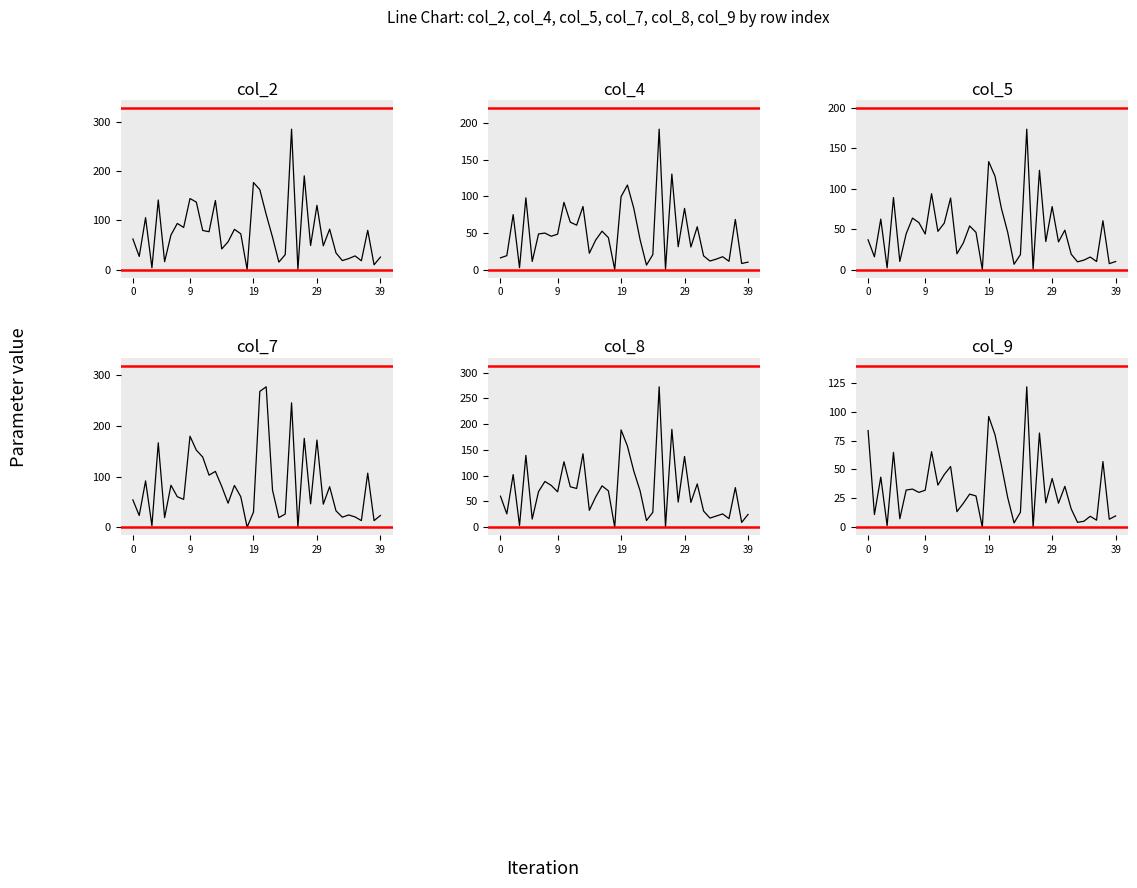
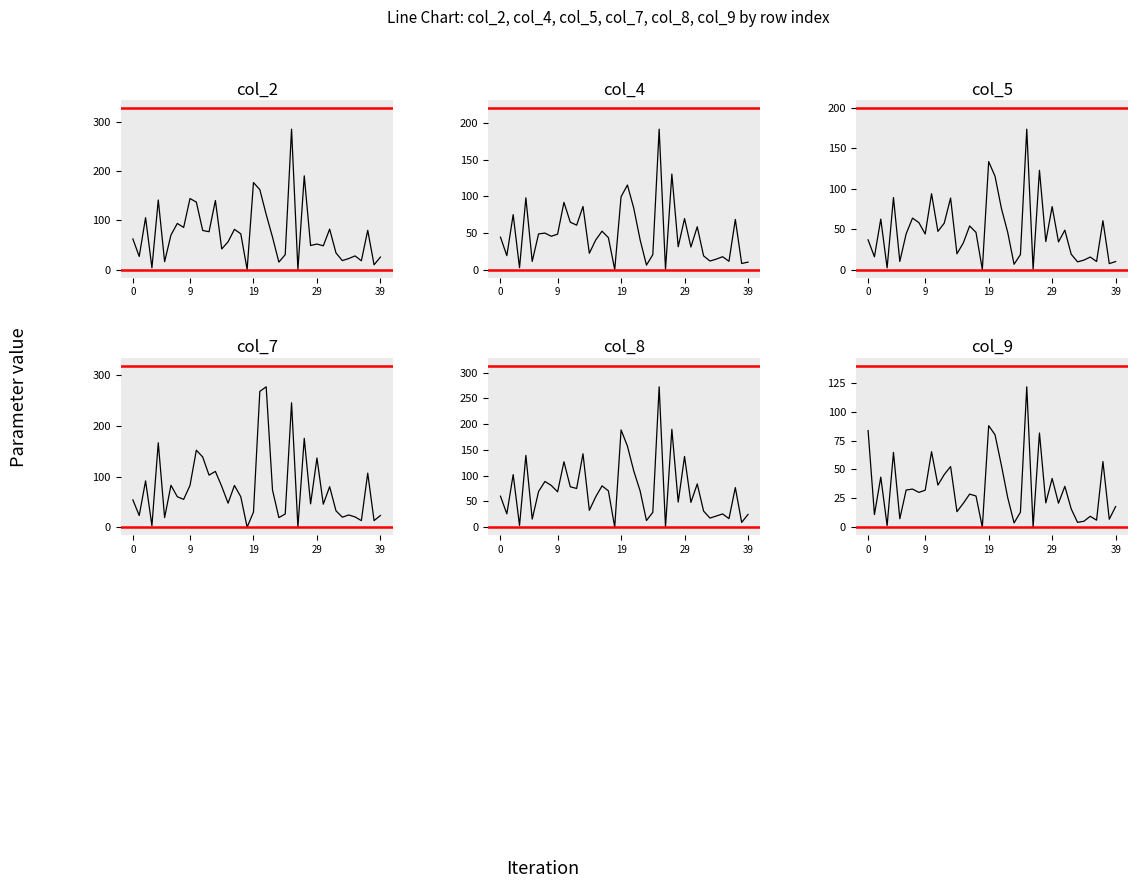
col_2, 29: 130 -> 50
col_4, 0: 20 -> 40
col_4, 29: 80 -> 70
col_7, 9: 180 -> 80
col_7, 29: 170 -> 140
col_9, 19: 96 -> 88
col_9, 39: 10 -> 18
